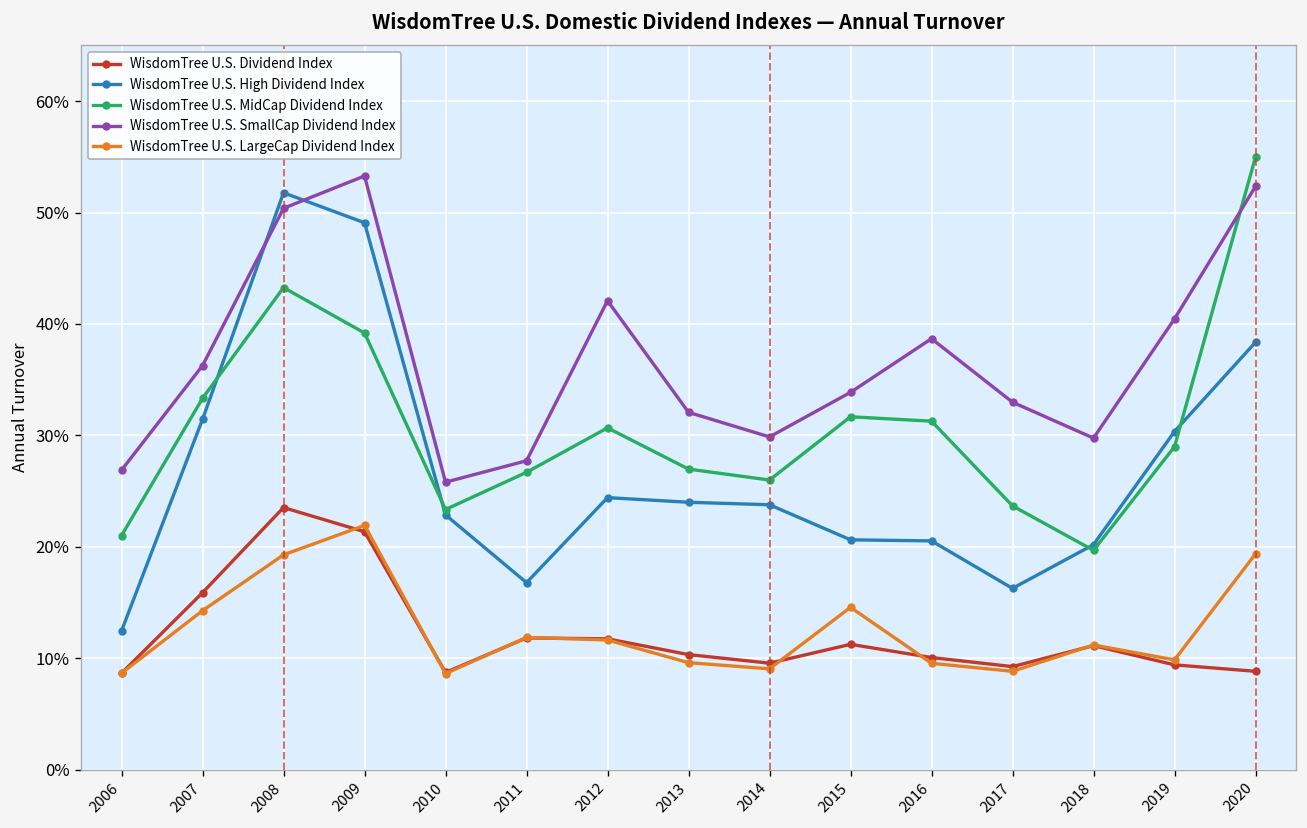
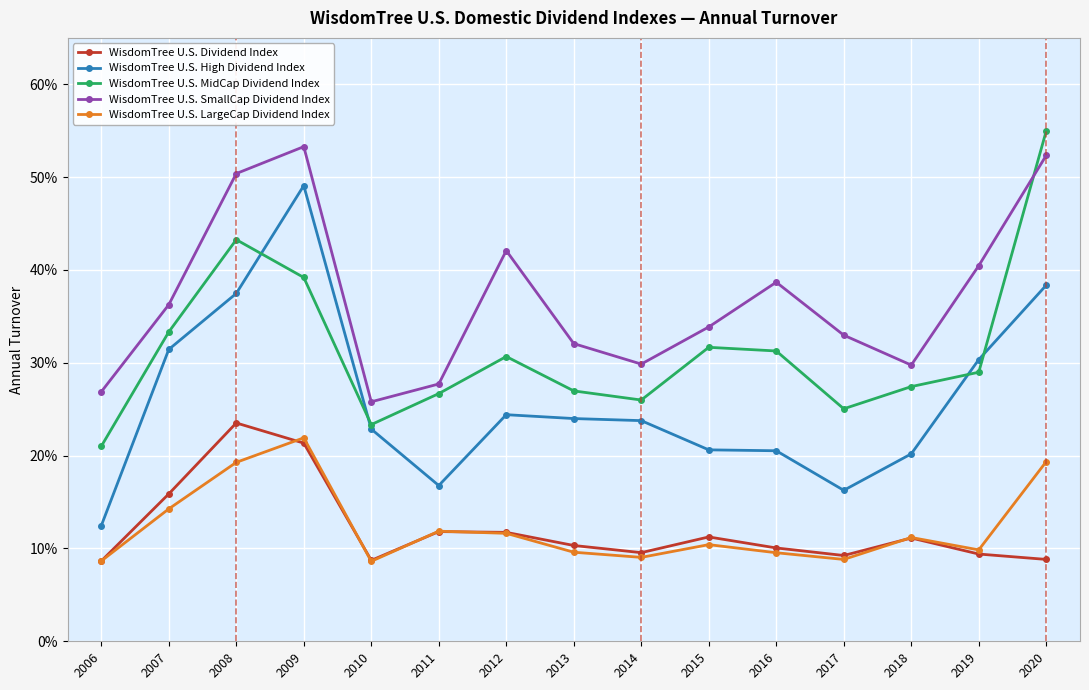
WisdomTree U.S. High Dividend Index, 2008: 52% -> 37%
WisdomTree U.S. LargeCap Dividend Index, 2015: 15% -> 10%
WisdomTree U.S. MidCap Dividend Index, 2017: 24% -> 25%
WisdomTree U.S. MidCap Dividend Index, 2018: 20% -> 27%
